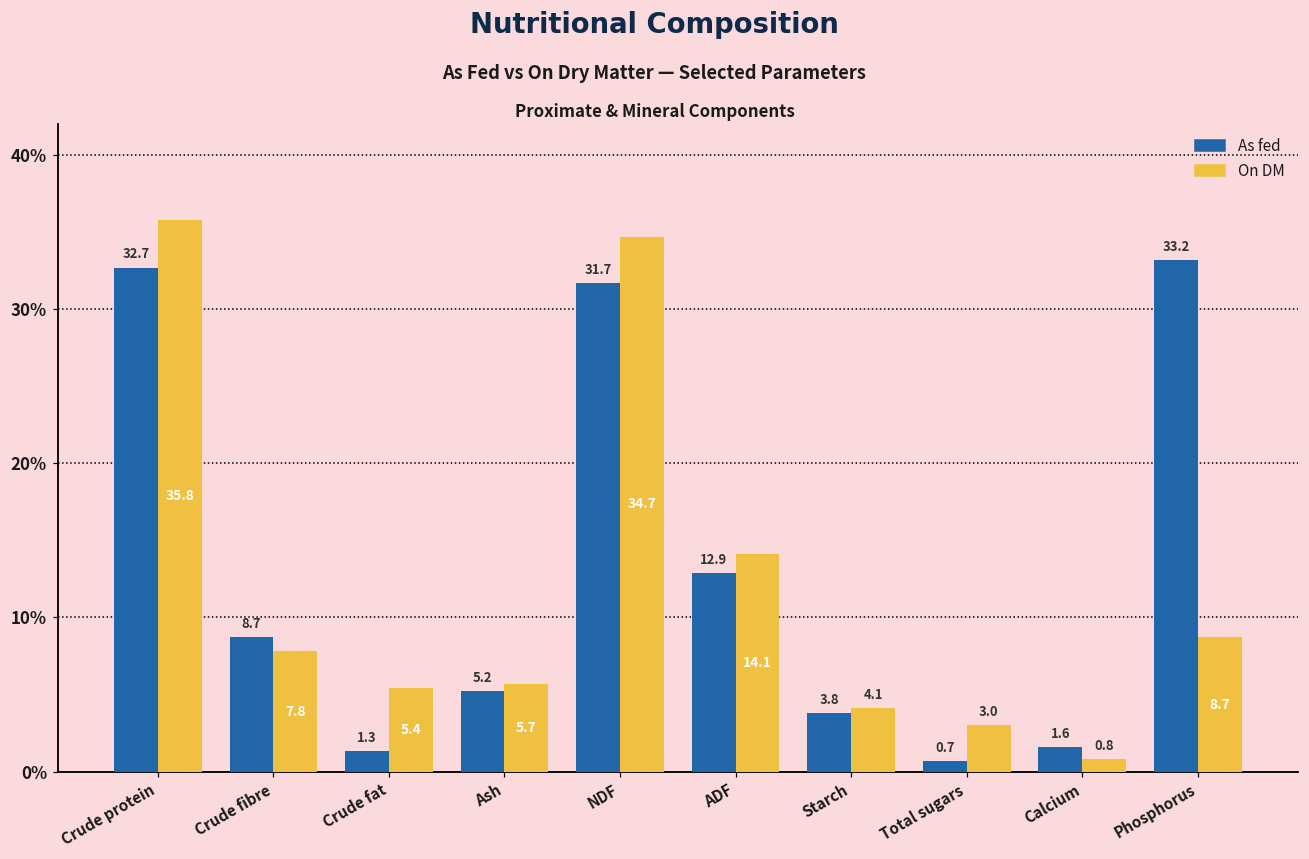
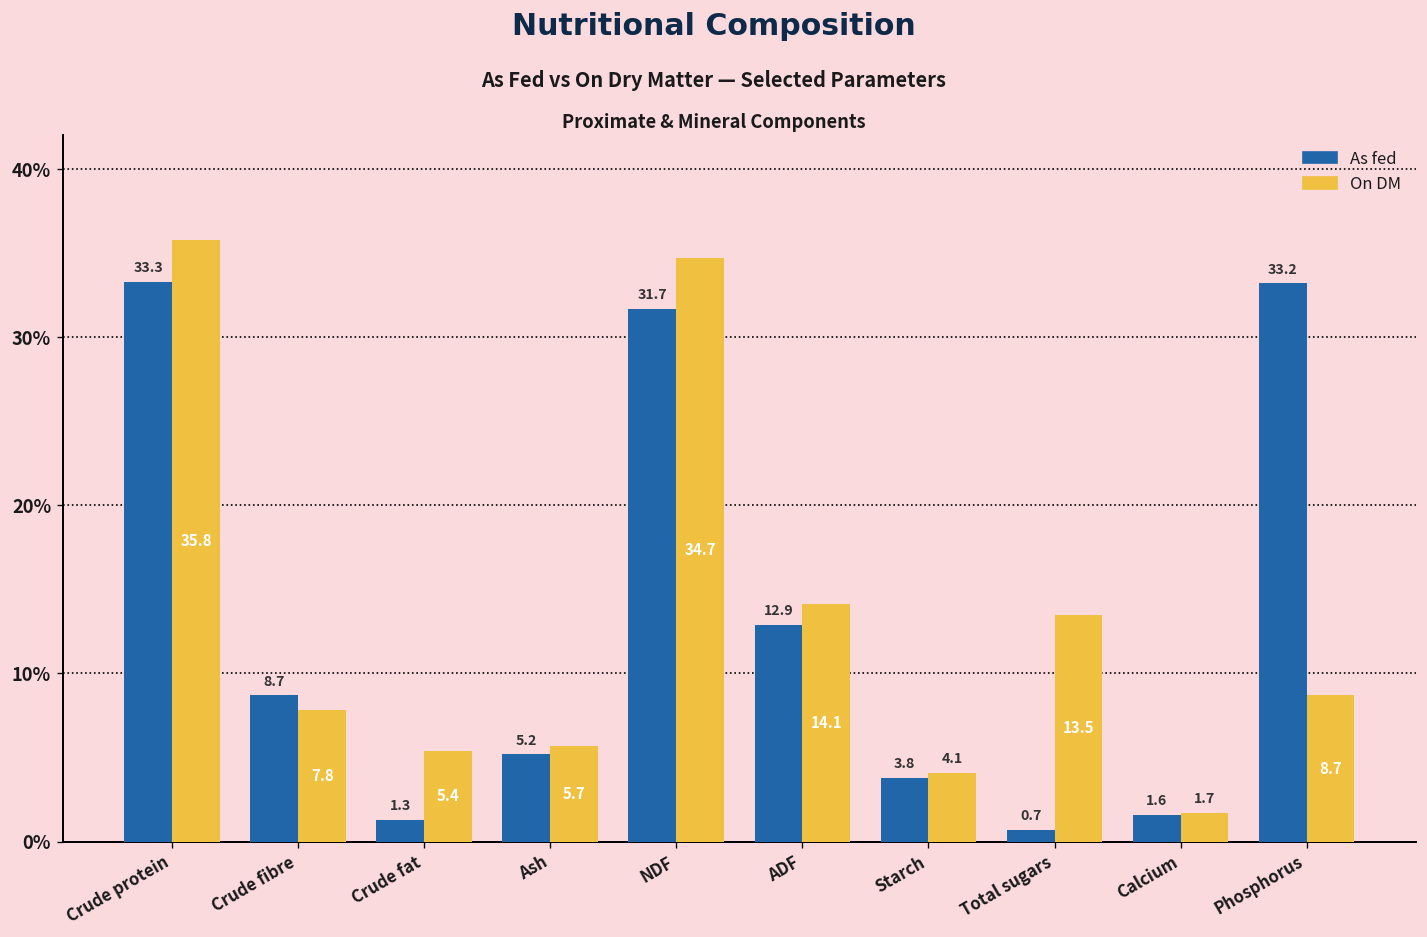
As fed, Crude protein: 32.7 -> 33.3
On DM, Total sugars: 3.0 -> 13.5
On DM, Calcium: 0.8 -> 1.7
